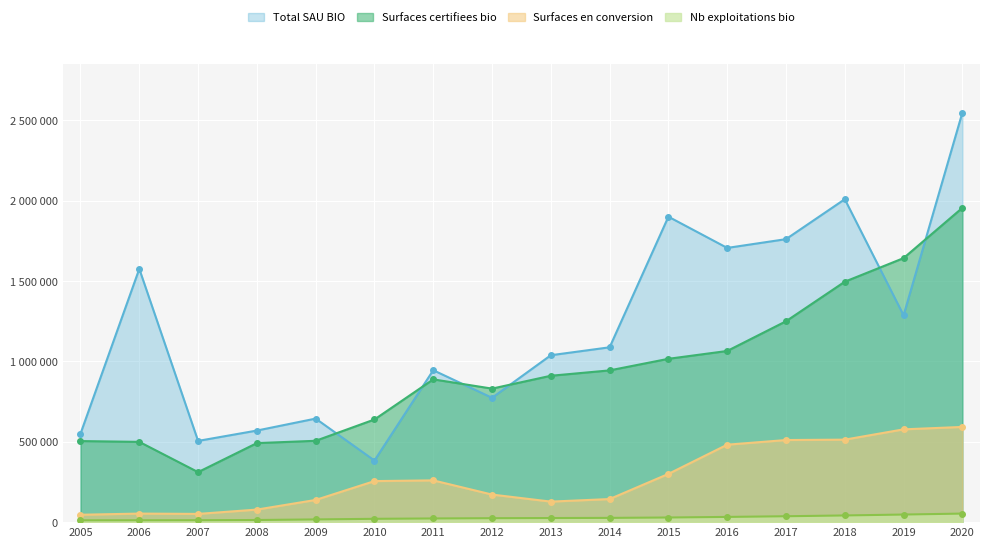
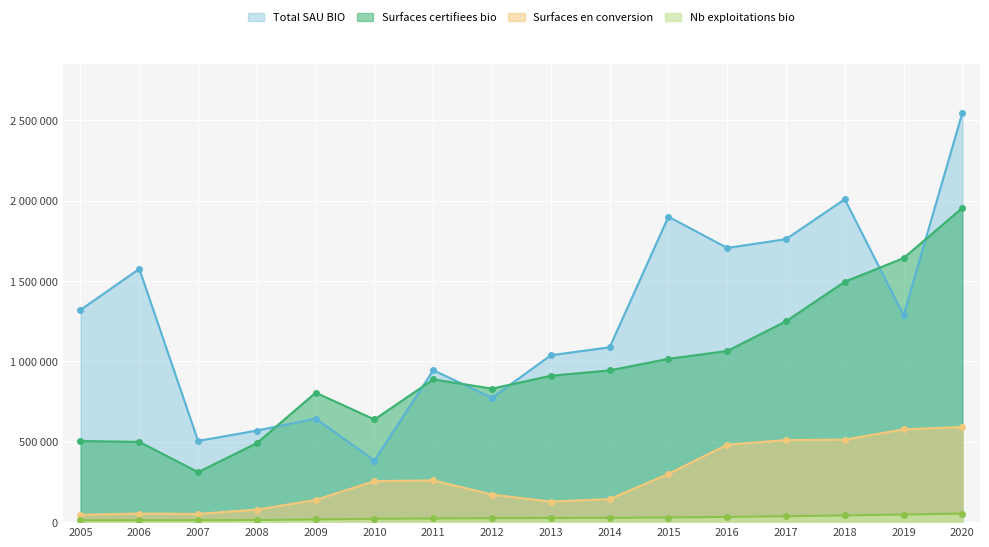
Total SAU BIO, 2005: 550000 -> 1320000
Surfaces certifiees bio, 2009: 510000 -> 810000
